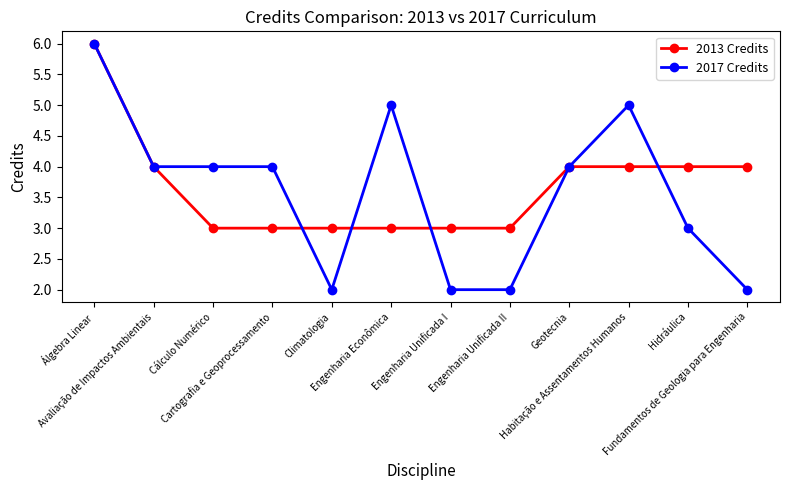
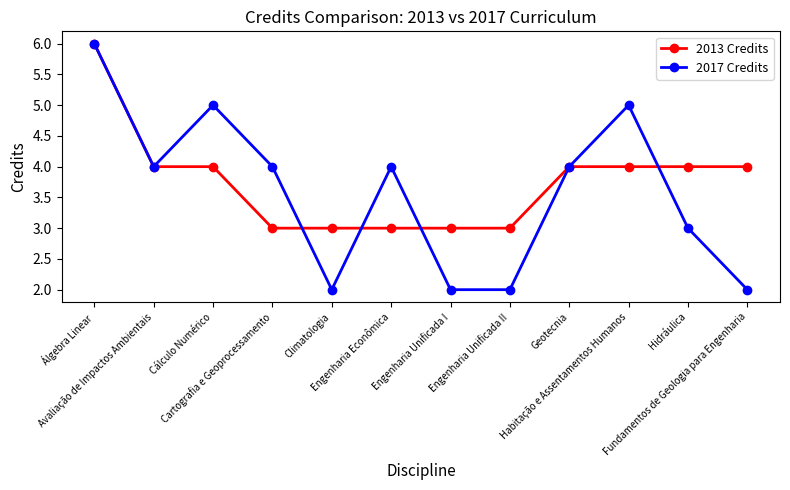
2013 Credits, Cálculo Numérico: 3 -> 4
2017 Credits, Cálculo Numérico: 4 -> 5
2017 Credits, Engenharia Econômica: 5 -> 4
